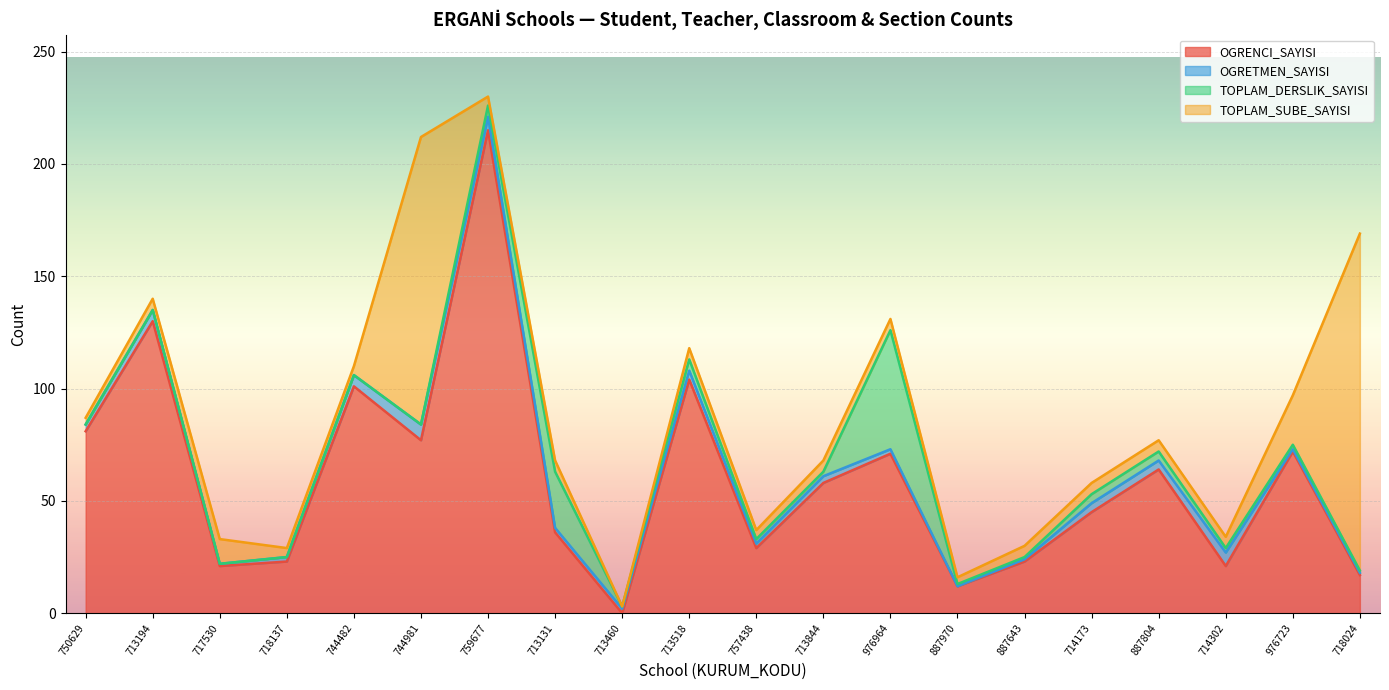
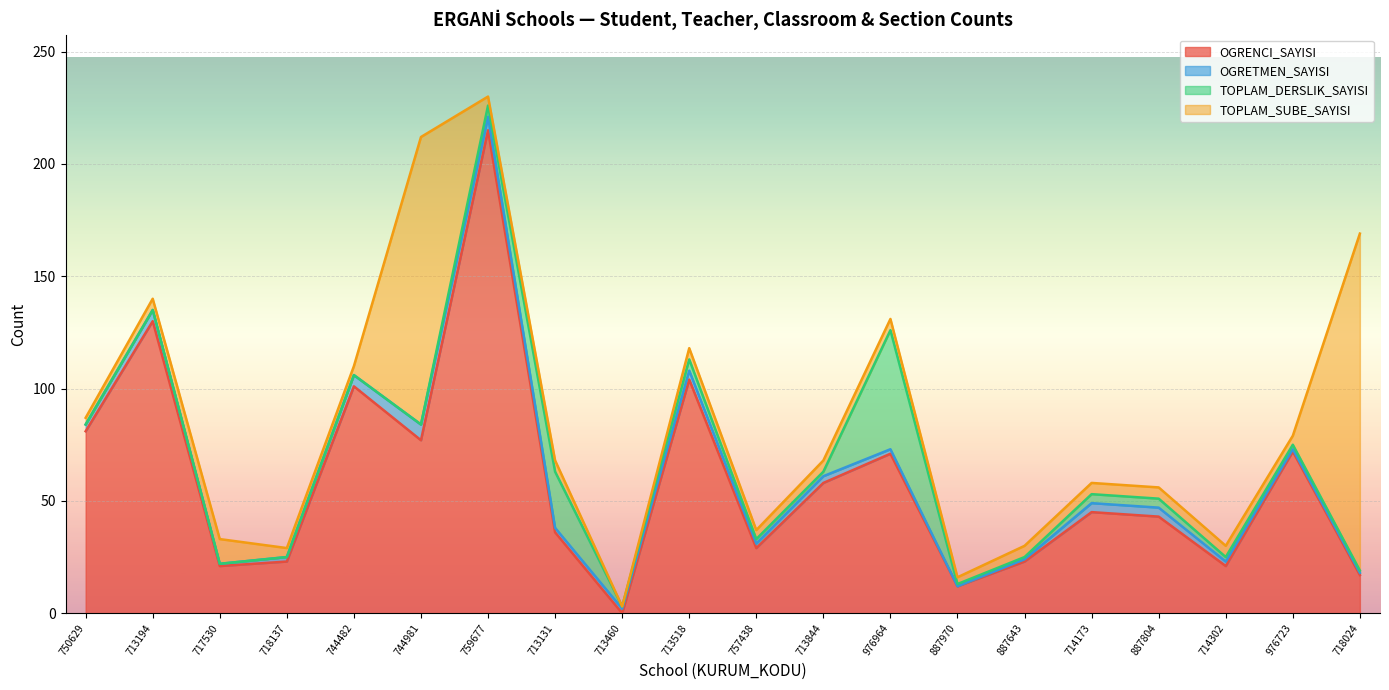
OGRENCI_SAYISI, 887804: 64 -> 43
OGRETMEN_SAYISI, 714302: 6 -> 2
TOPLAM_SUBE_SAYISI, 976723: 22 -> 4
